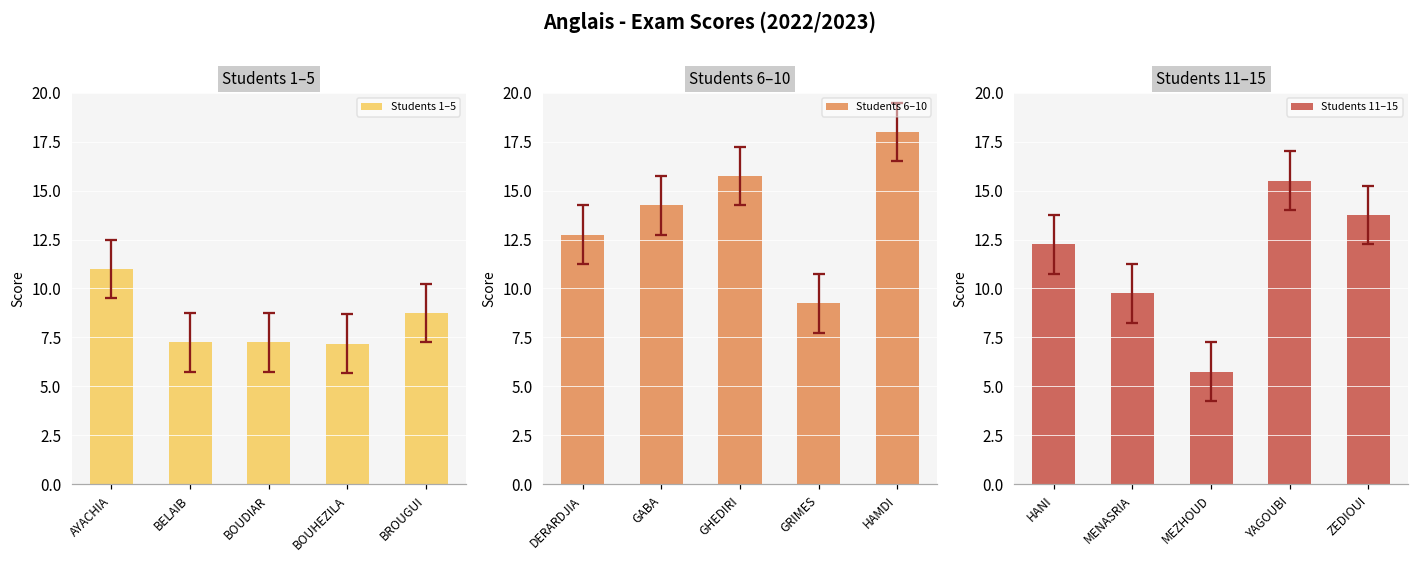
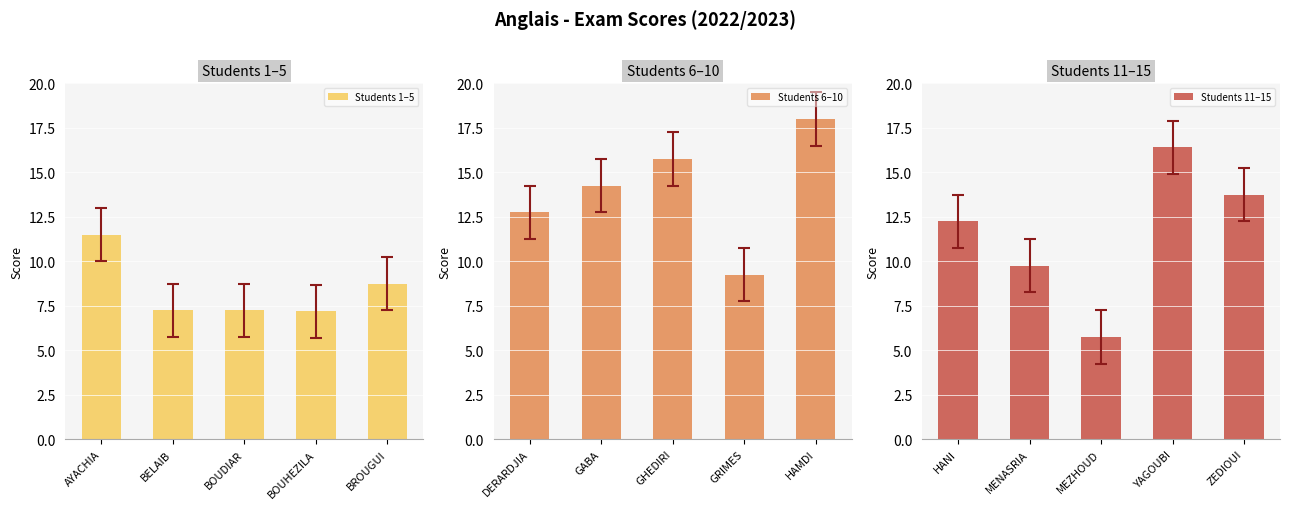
Students 1–5, Students 1–5, AYACHIA: 11.0 -> 11.5
Students 11–15, Students 11–15, YAGOUBI: 15.5 -> 16.4
